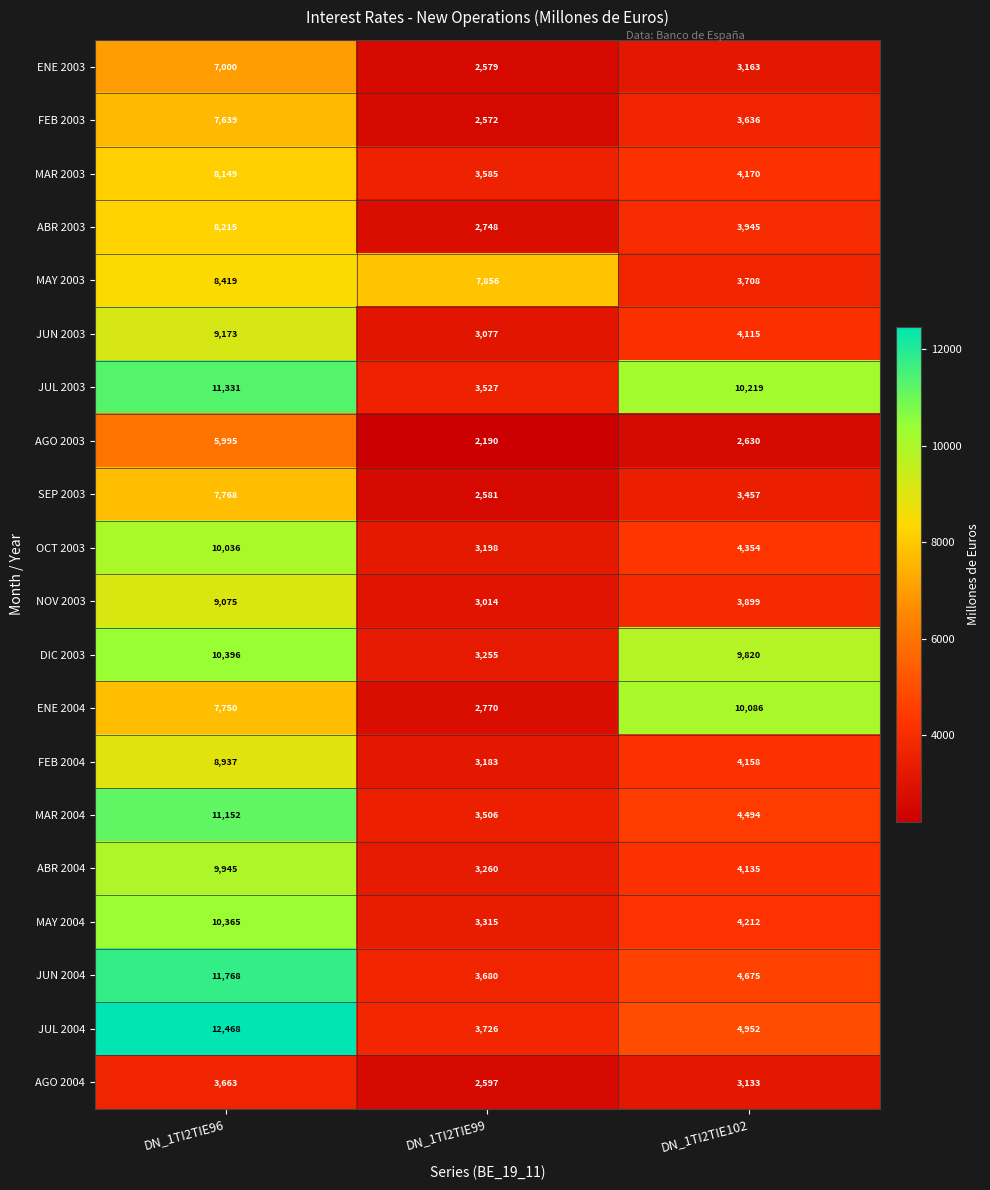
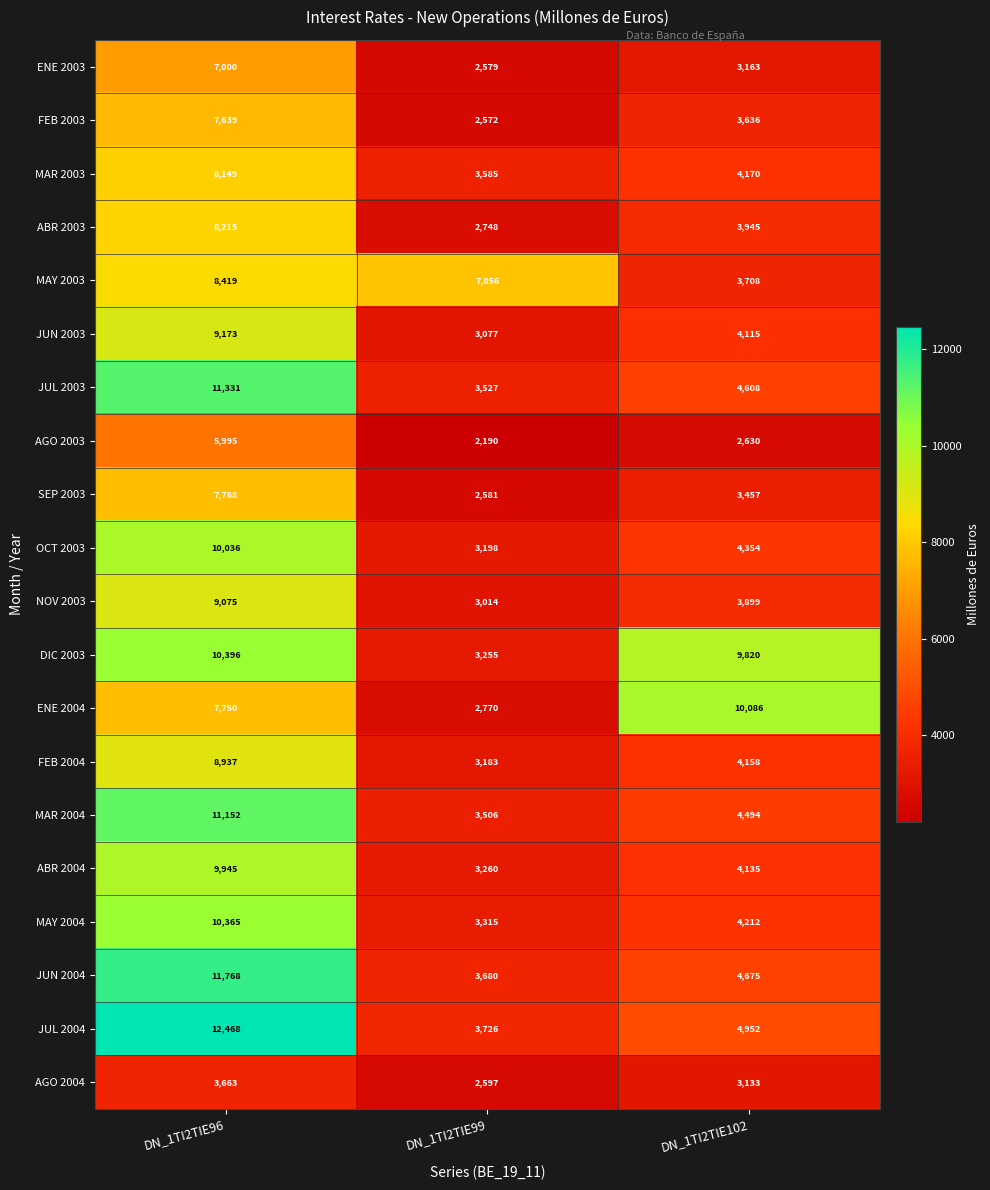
JUL 2003, DN_1TI2TIE102: 10,219 -> 4,608
